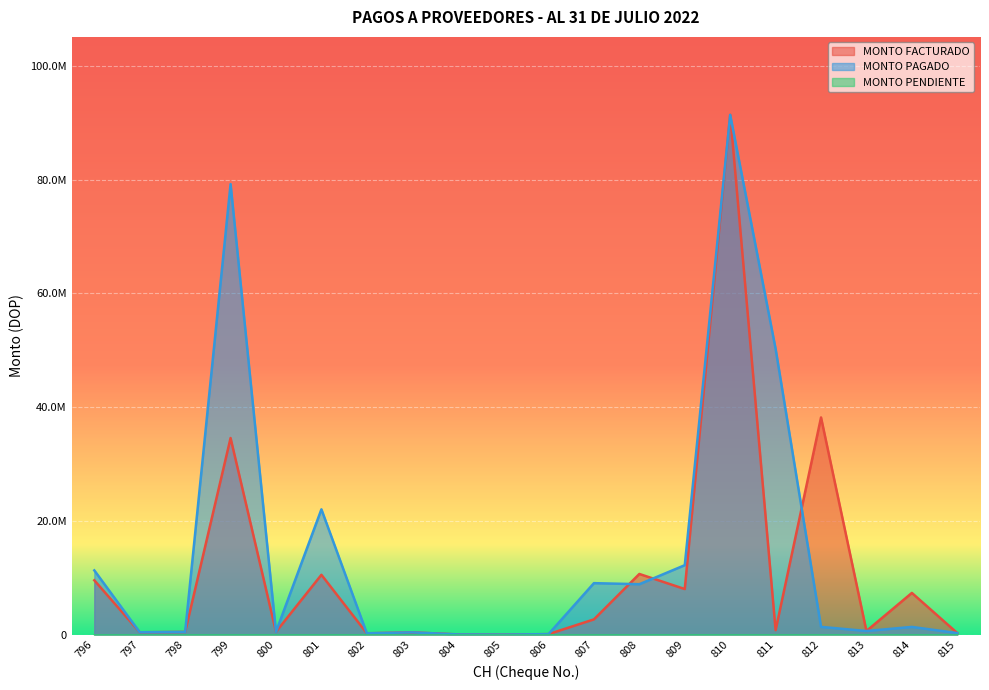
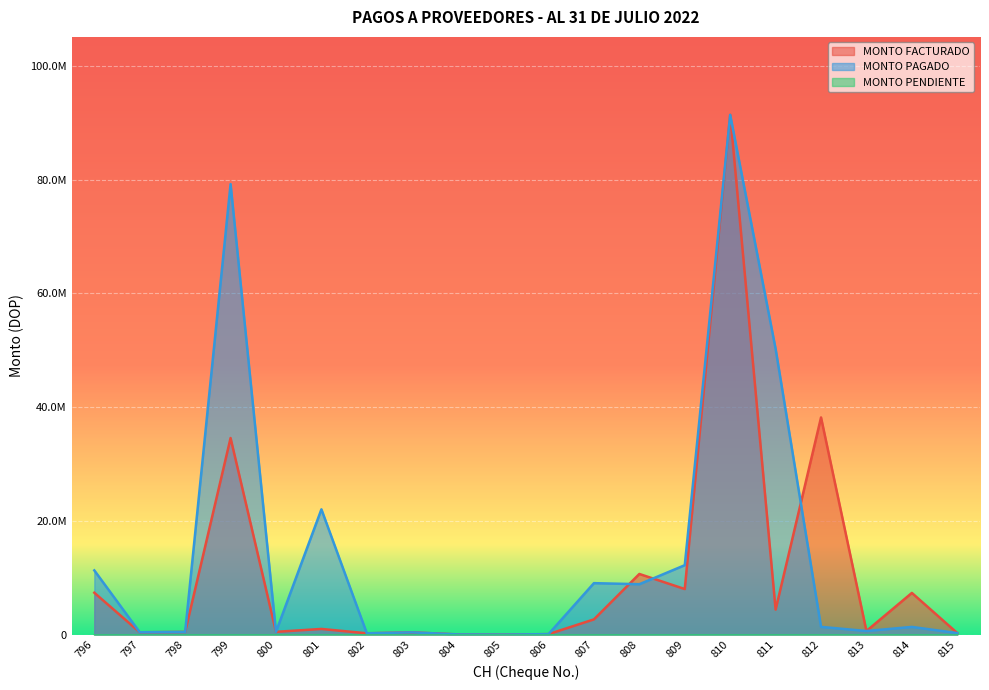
MONTO FACTURADO, 796: 10000000 -> 7000000
MONTO FACTURADO, 801: 11000000 -> 1000000
MONTO FACTURADO, 811: 1000000 -> 4000000
